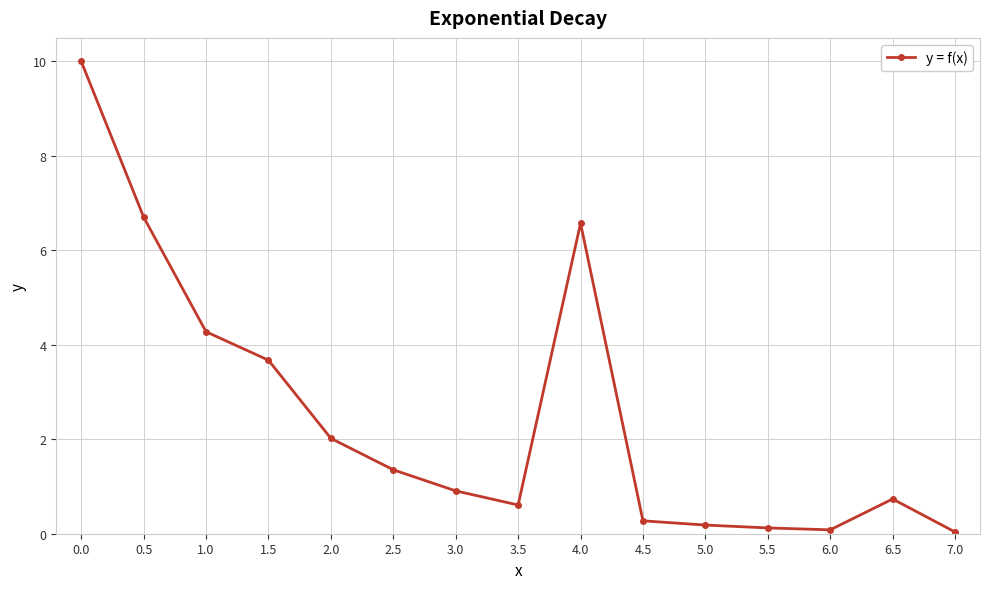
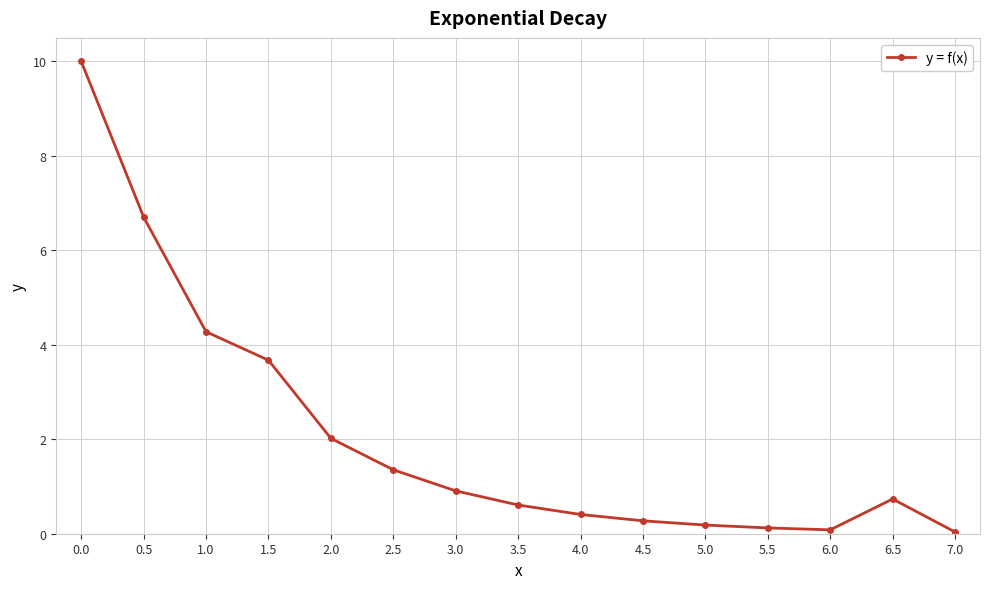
4.0: 6.6 -> 0.4
